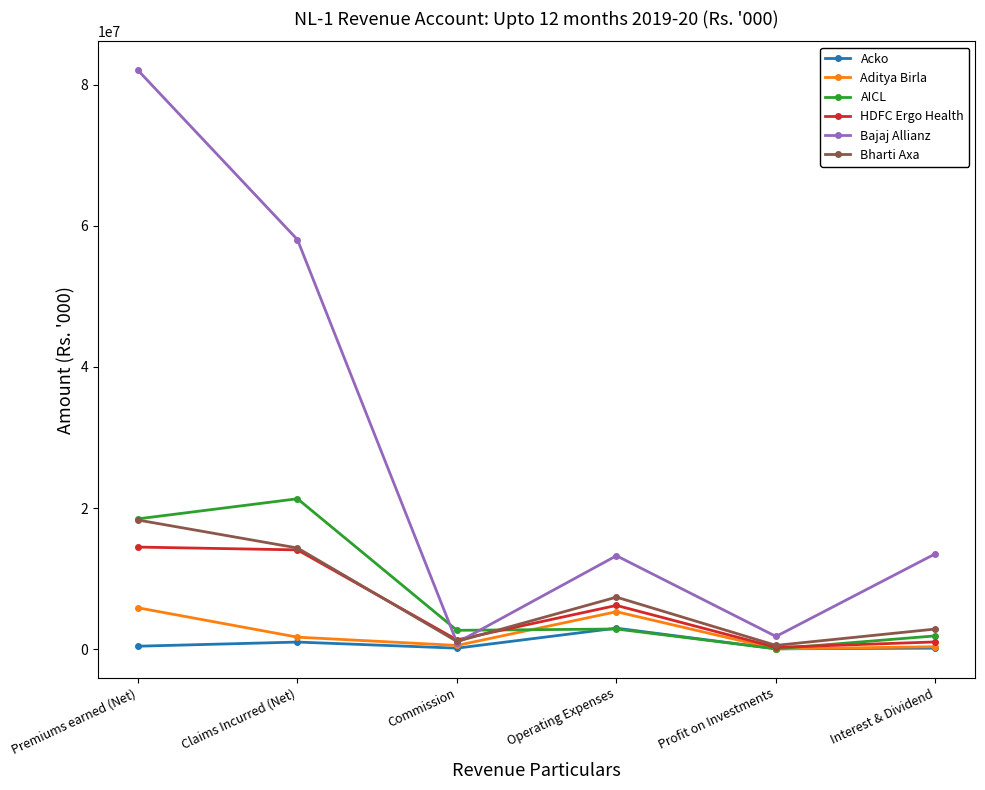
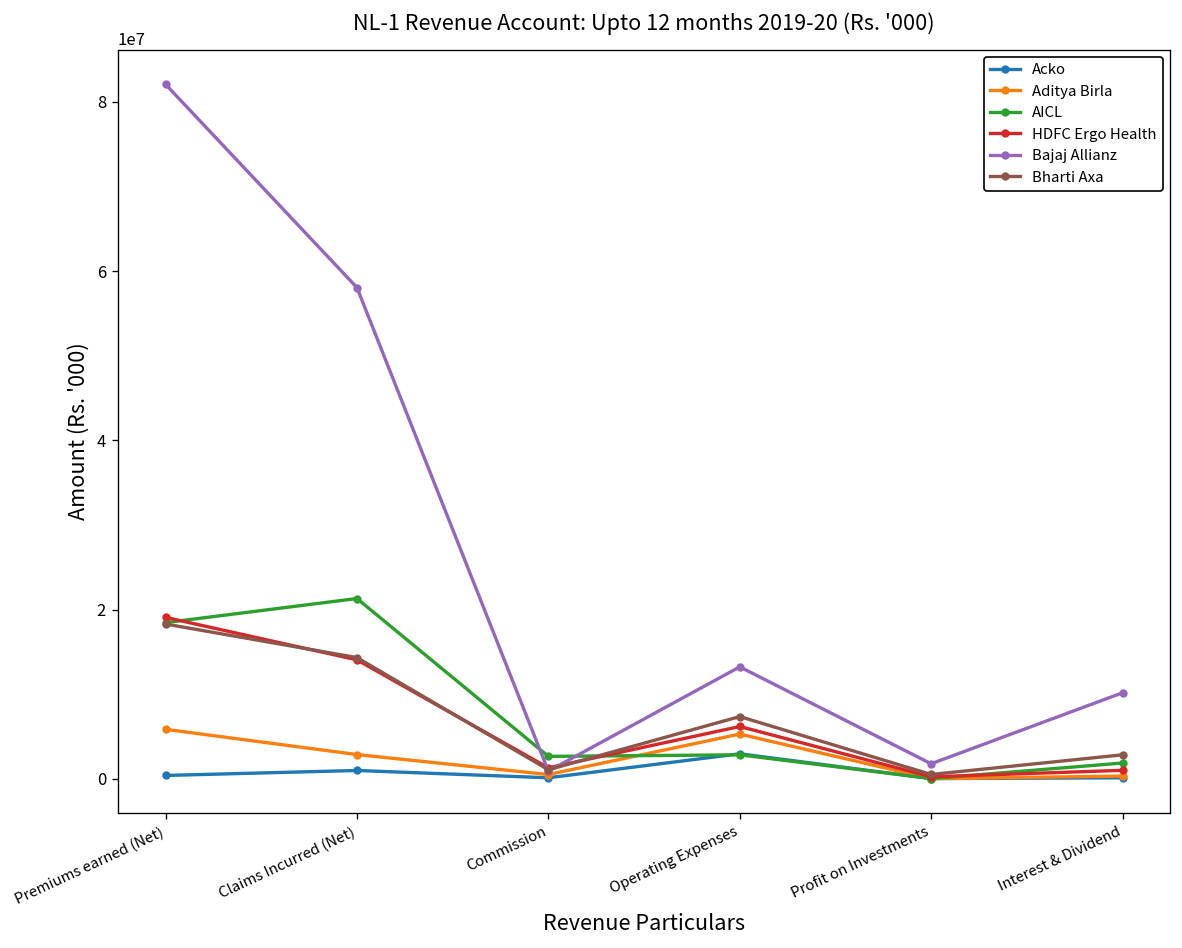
HDFC Ergo Health, Premiums earned (Net): 14000000 -> 19000000
Aditya Birla, Claims Incurred (Net): 2000000 -> 3000000
Bajaj Allianz, Interest & Dividend: 14000000 -> 10000000
